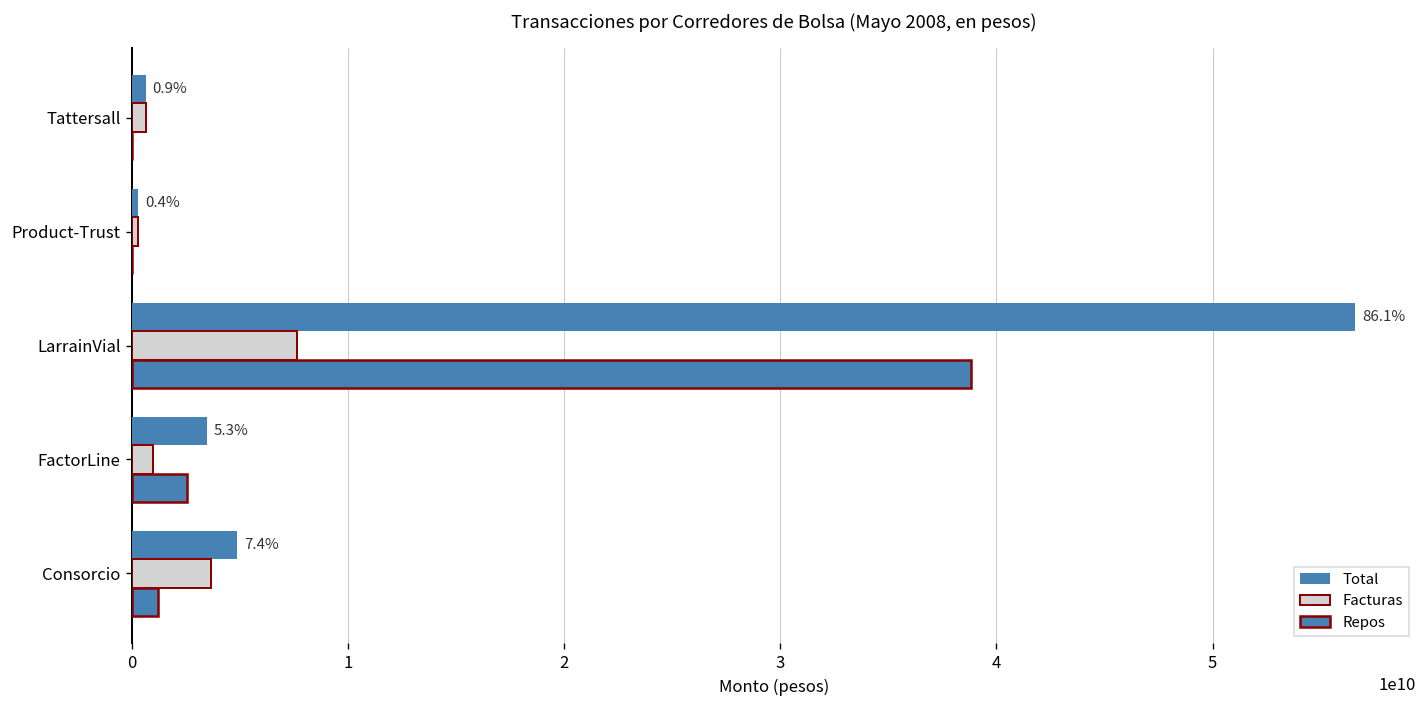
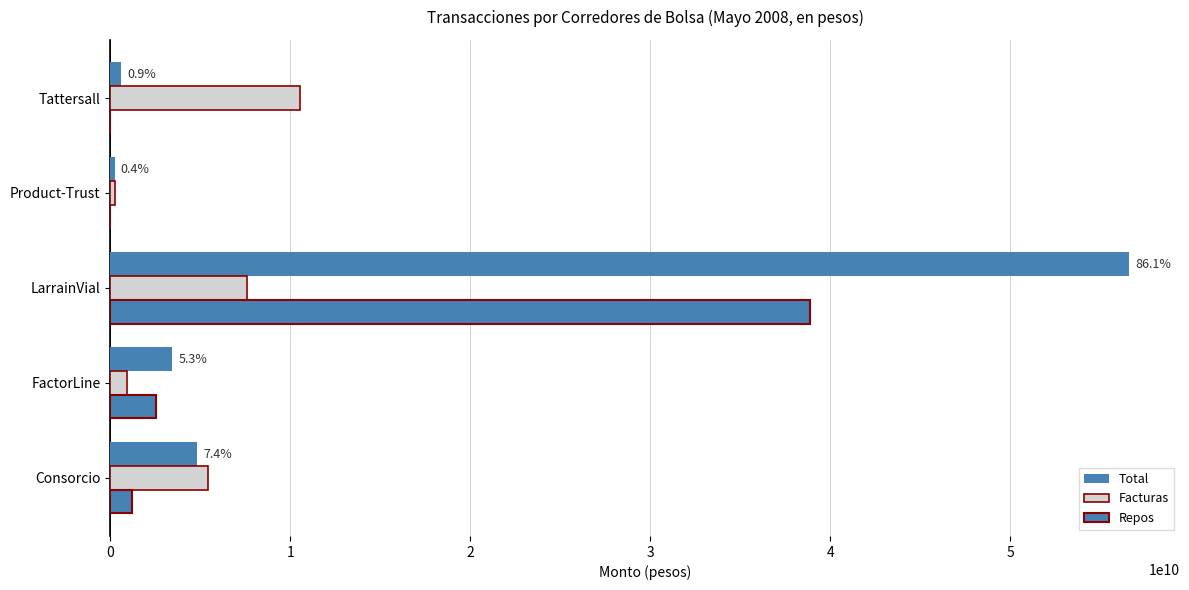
Facturas, Tattersall: 600000000 -> 10500000000
Facturas, Consorcio: 3700000000 -> 5400000000
